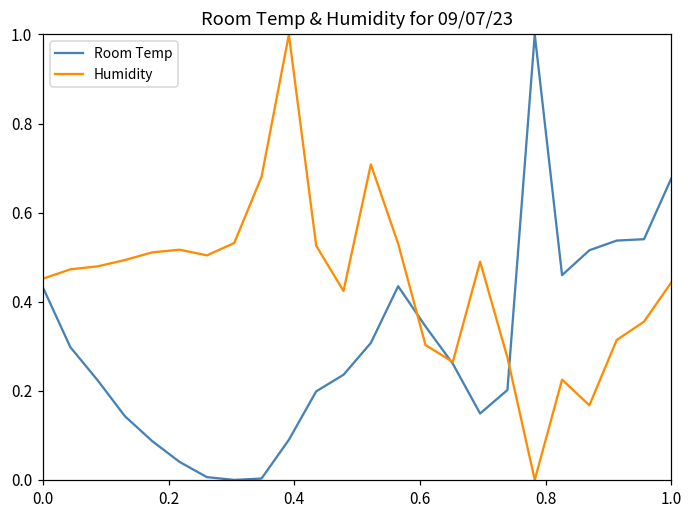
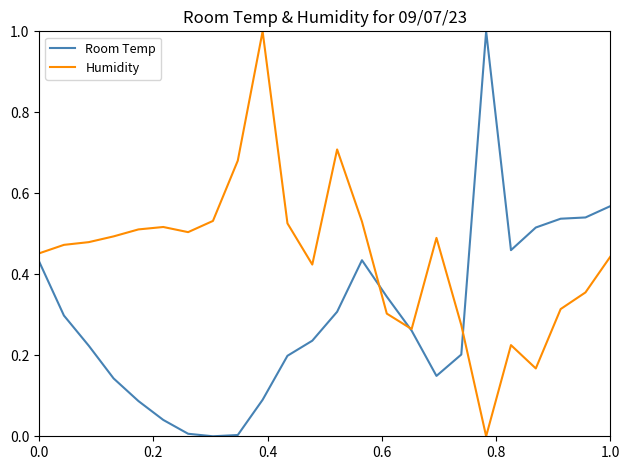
Room Temp, 1.0: 0.68 -> 0.57
